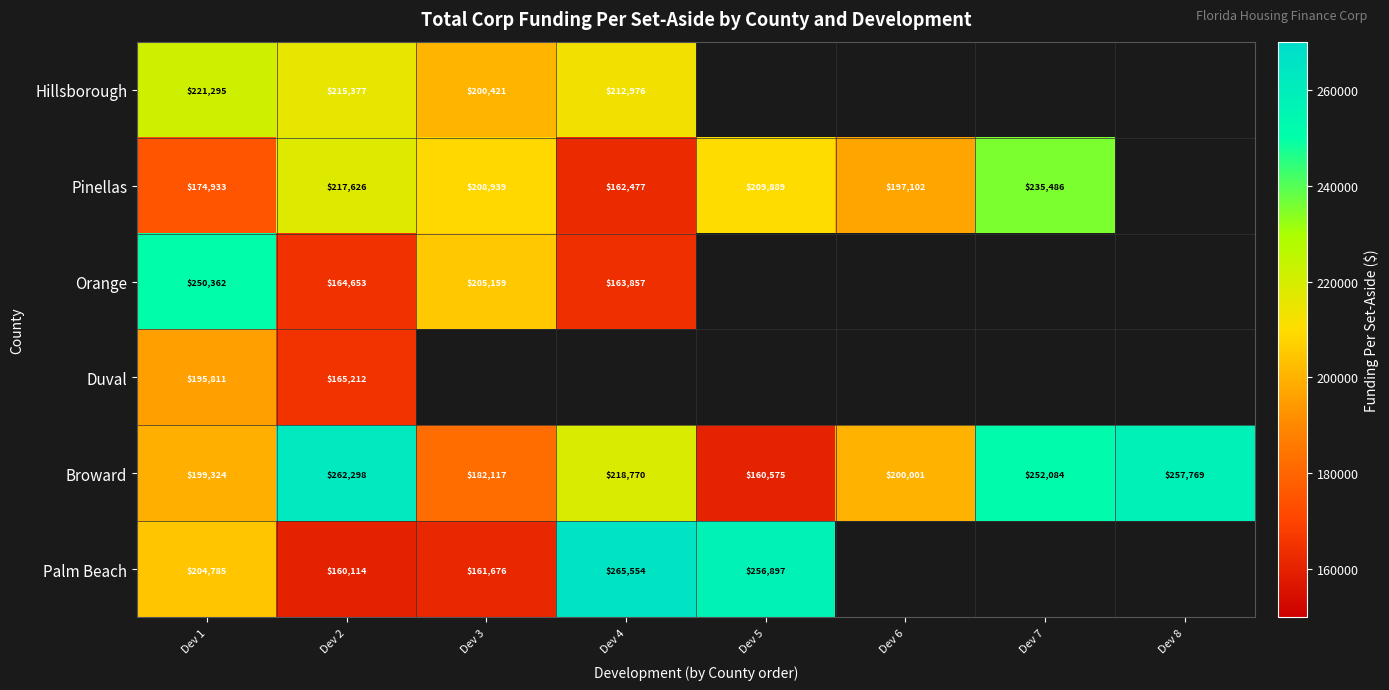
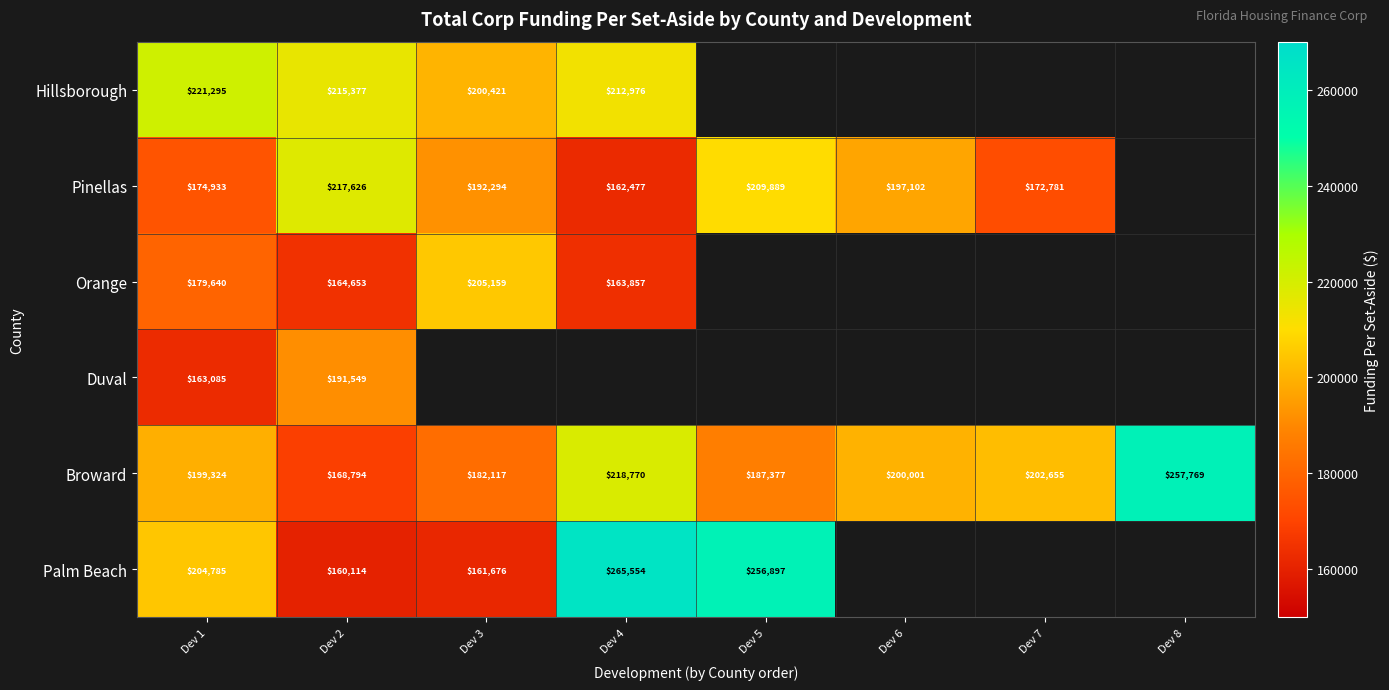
Pinellas, Dev 3: $208,939 -> $192,294
Pinellas, Dev 7: $235,486 -> $172,781
Orange, Dev 1: $250,362 -> $179,640
Duval, Dev 1: $195,811 -> $163,085
Duval, Dev 2: $165,212 -> $191,549
Broward, Dev 2: $262,298 -> $168,794
Broward, Dev 5: $160,575 -> $187,377
Broward, Dev 7: $252,084 -> $202,655
